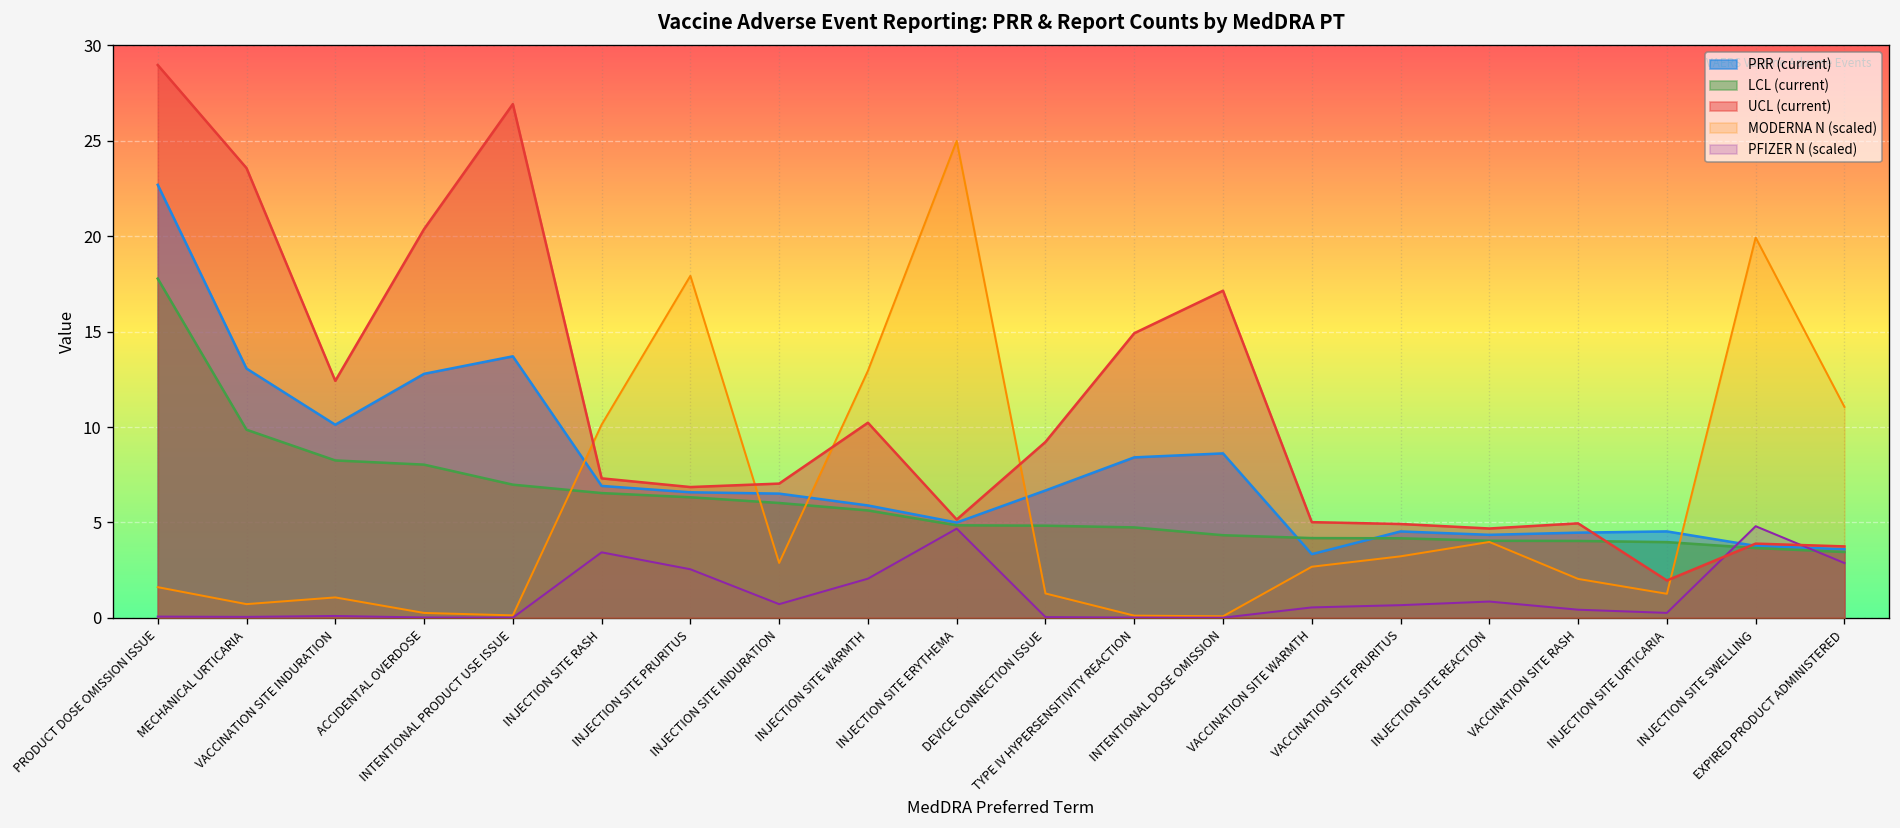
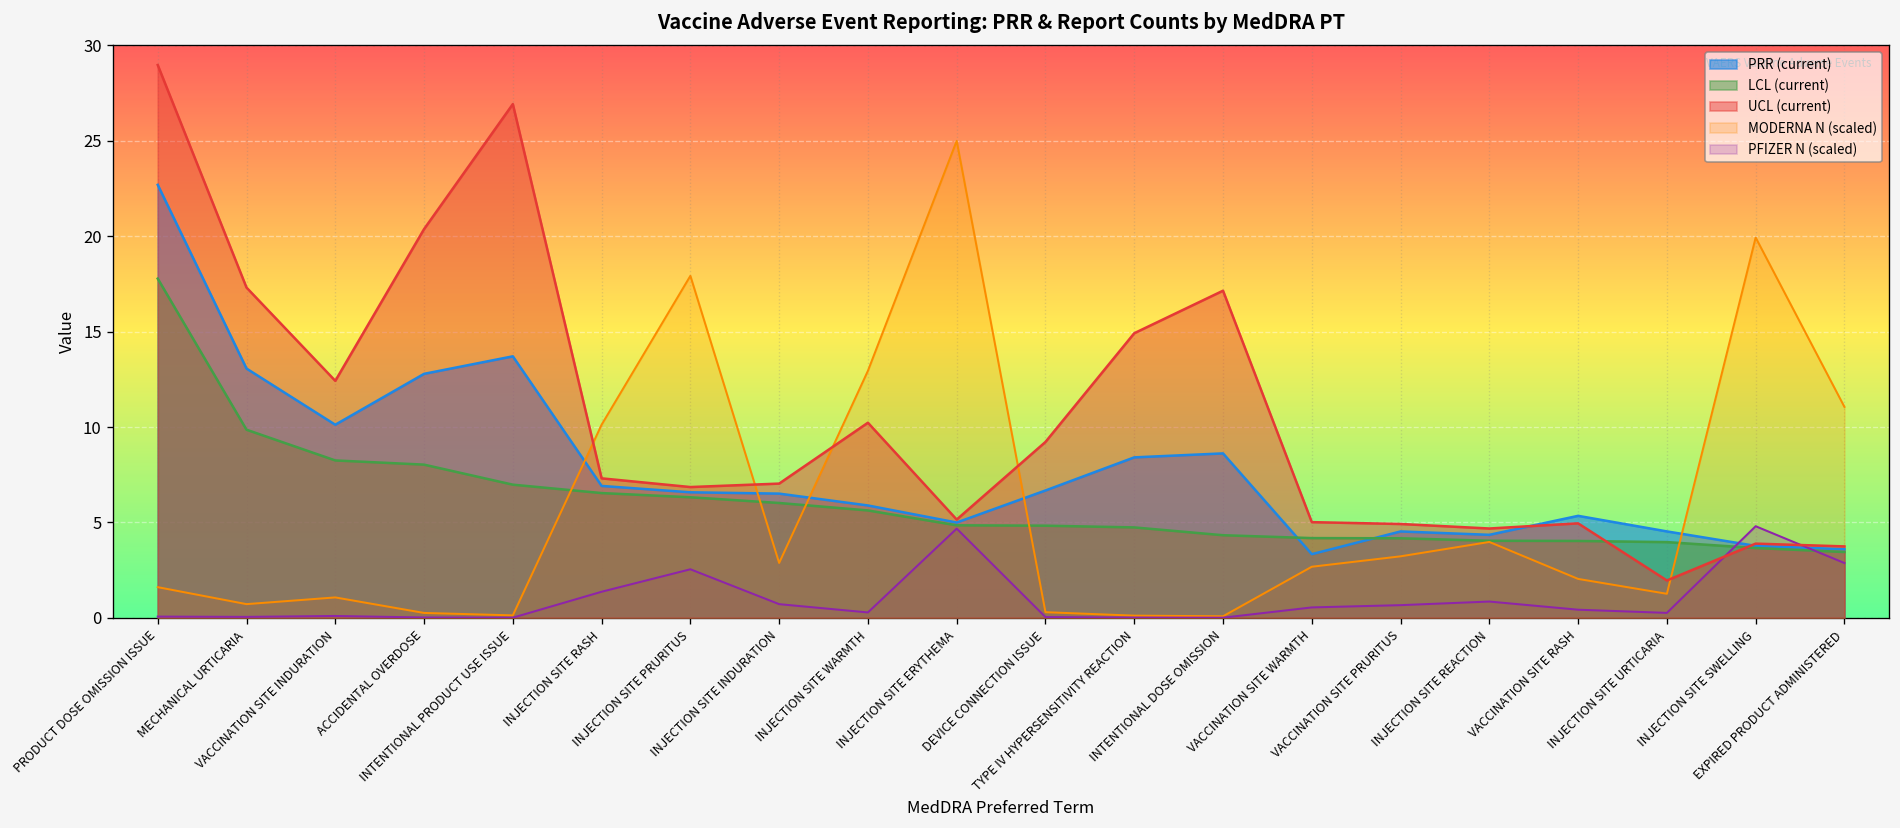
UCL (current), MECHANICAL URTICARIA: 23.6 -> 17.3
PFIZER N (scaled), INJECTION SITE RASH: 3.4 -> 1.4
PFIZER N (scaled), INJECTION SITE WARMTH: 2.1 -> 0.3
MODERNA N (scaled), DEVICE CONNECTION ISSUE: 1.3 -> 0.3
PRR (current), VACCINATION SITE RASH: 4.5 -> 5.3
